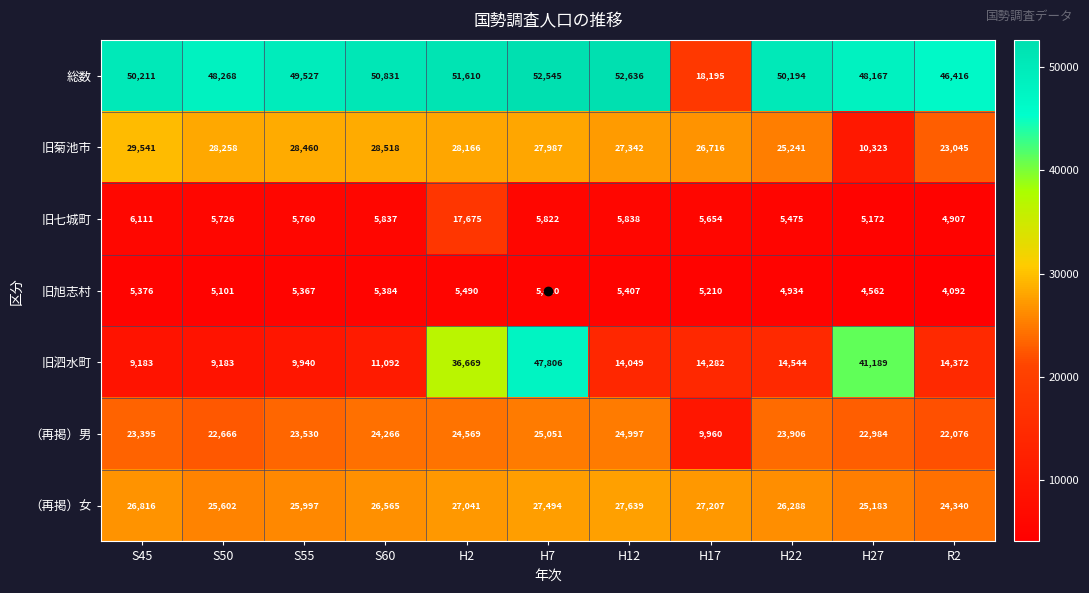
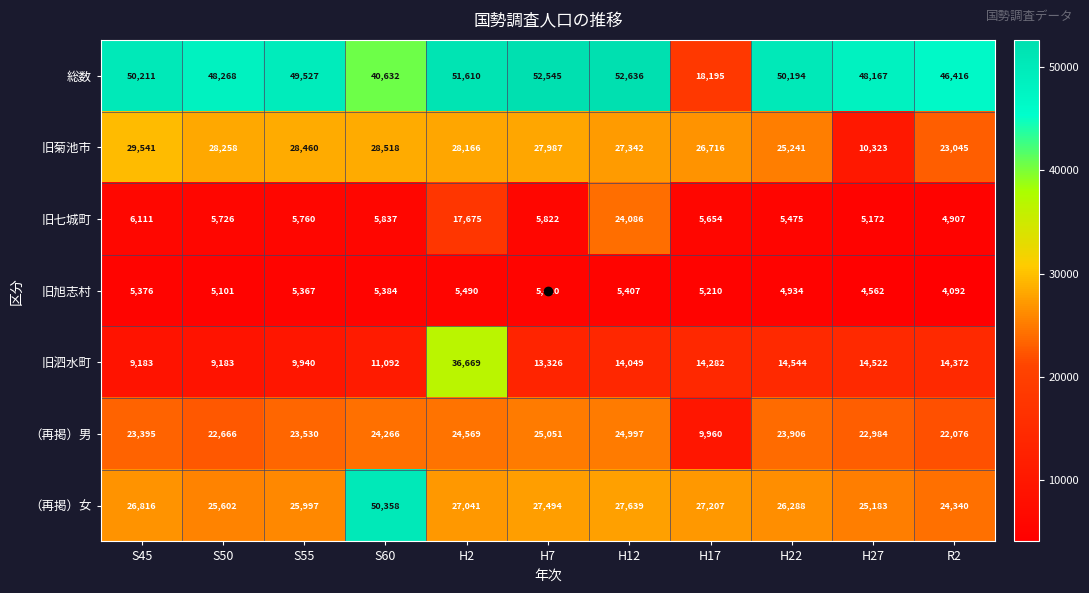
総数, S60: 50,831 -> 40,632
旧七城町, H12: 5,838 -> 24,086
旧泗水町, H7: 47,806 -> 13,326
旧泗水町, H27: 41,189 -> 14,522
（再掲）女, S60: 26,565 -> 50,358
